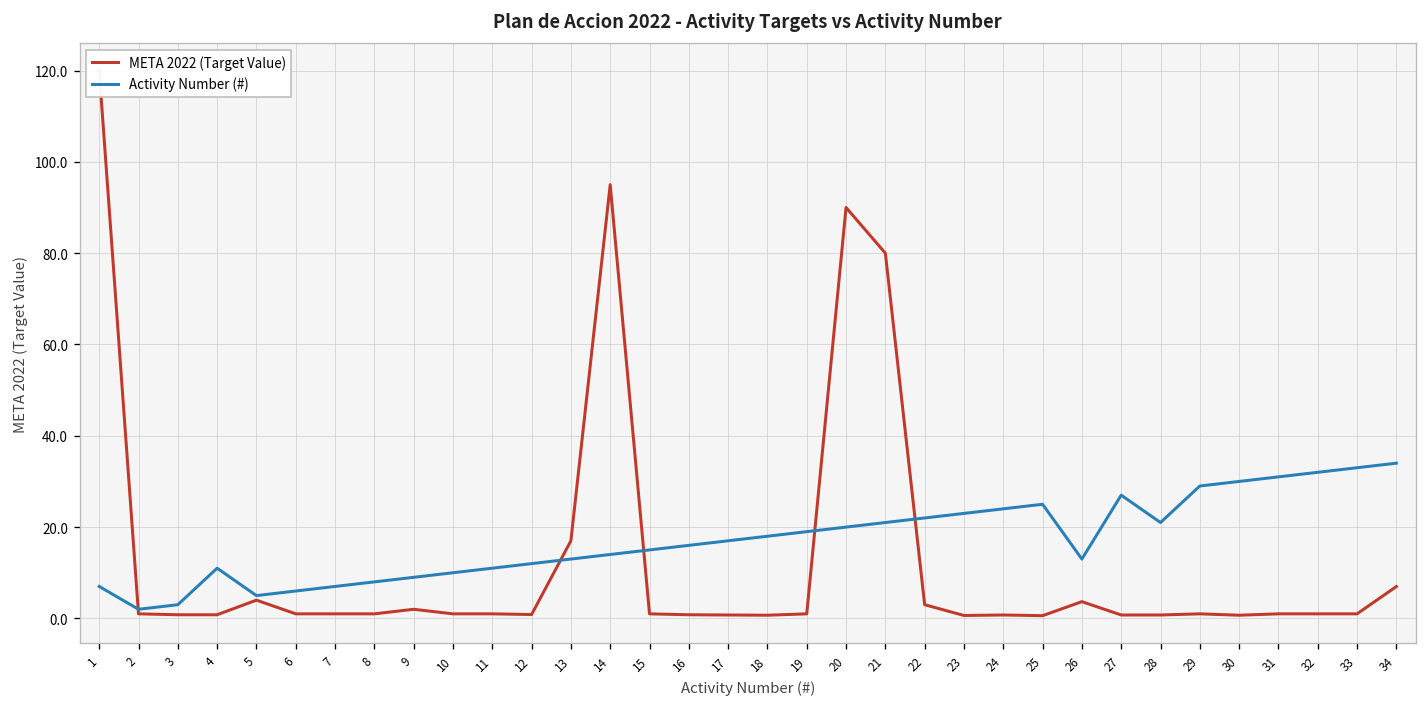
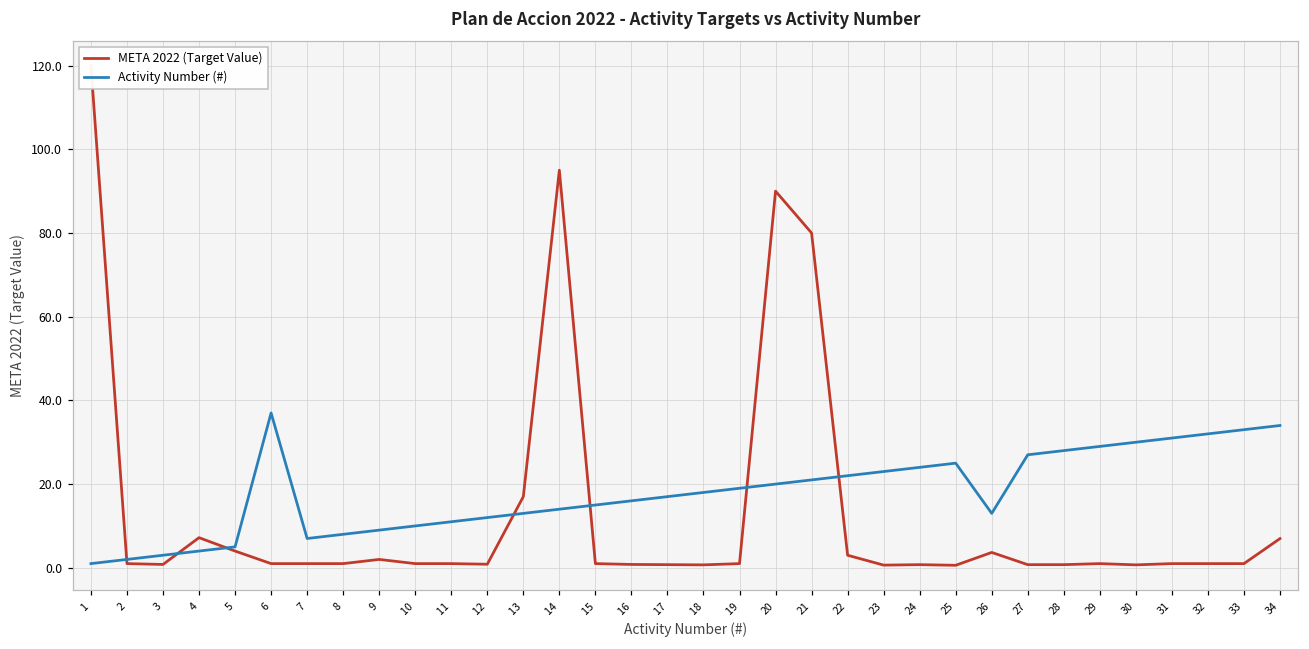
Activity Number (#), 1: 7 -> 1
META 2022 (Target Value), 4: 1 -> 7
Activity Number (#), 4: 11 -> 4
Activity Number (#), 6: 6 -> 37
Activity Number (#), 28: 21 -> 28
